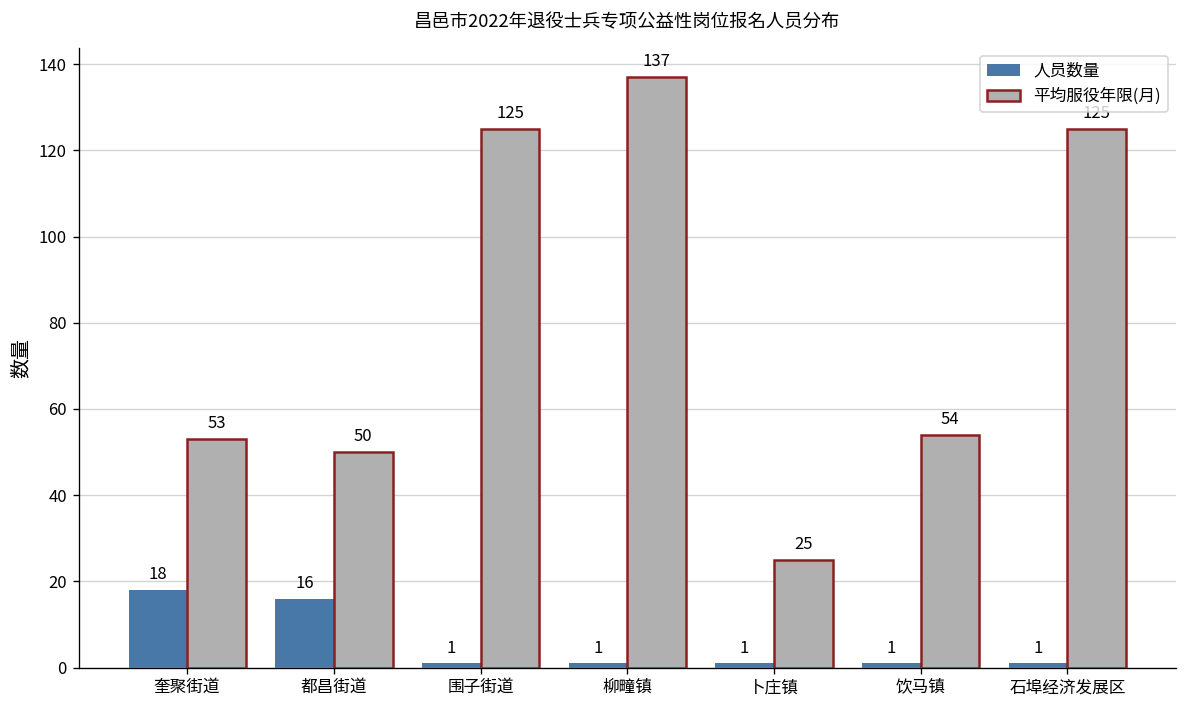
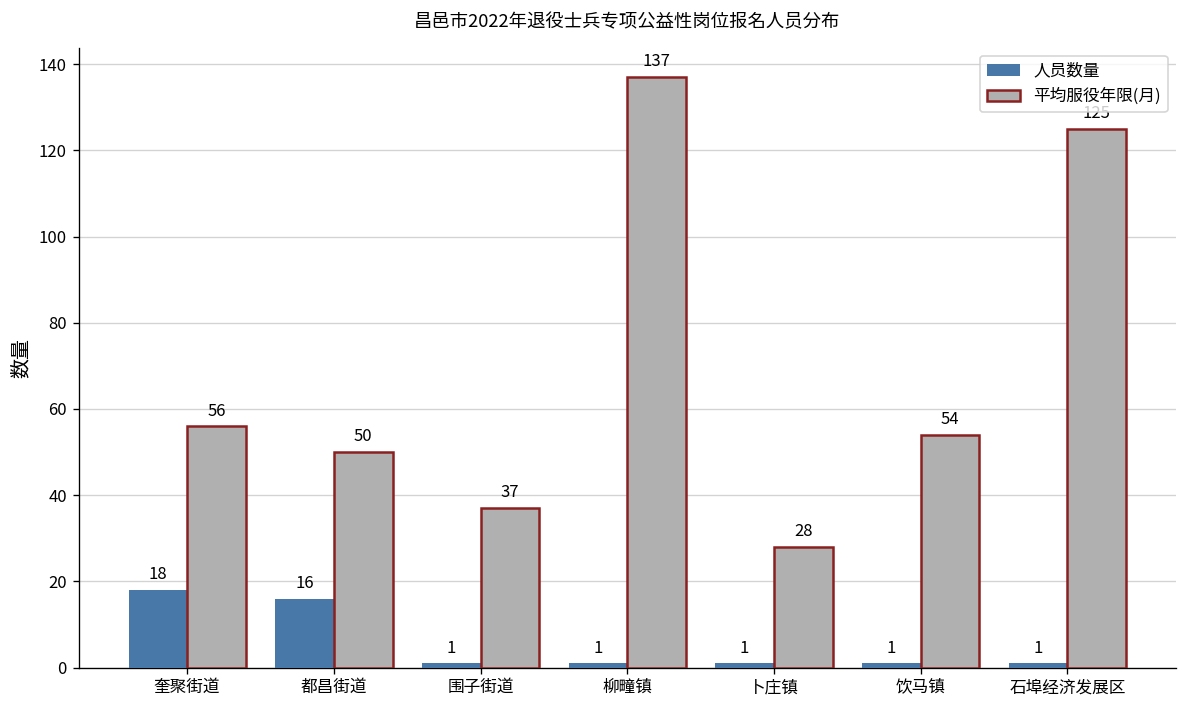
平均服役年限(月), 奎聚街道: 53 -> 56
平均服役年限(月), 围子街道: 125 -> 37
平均服役年限(月), 卜庄镇: 25 -> 28
